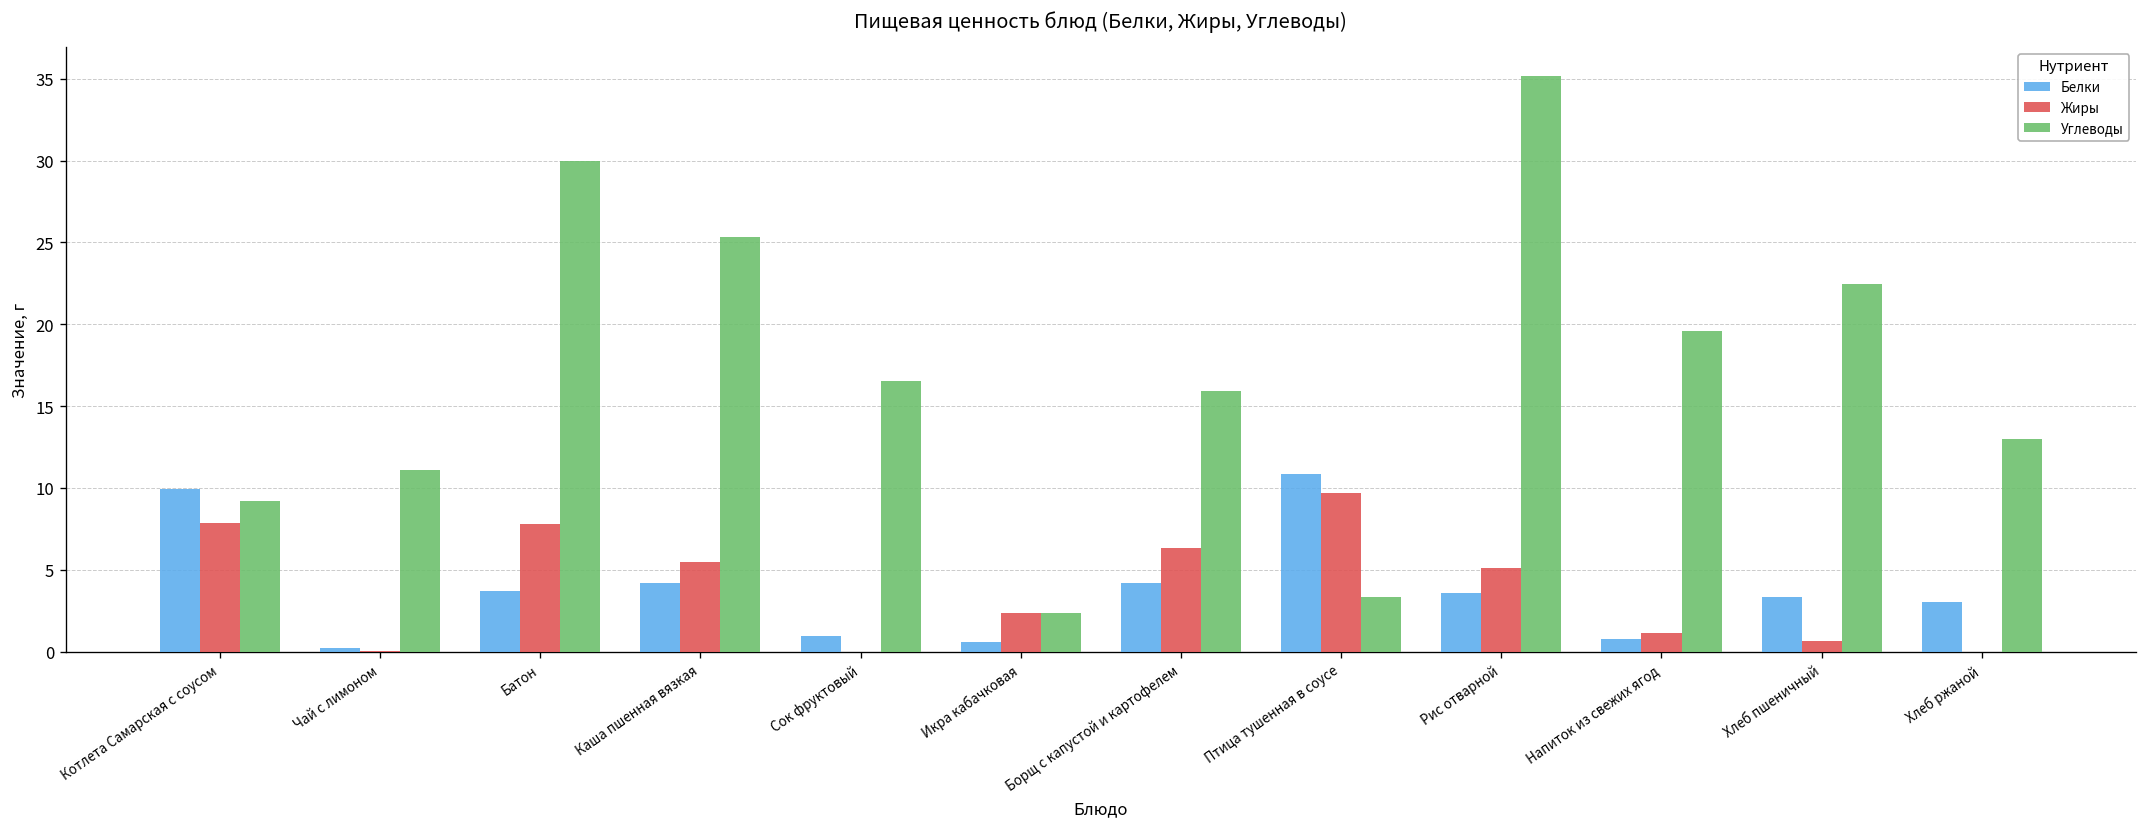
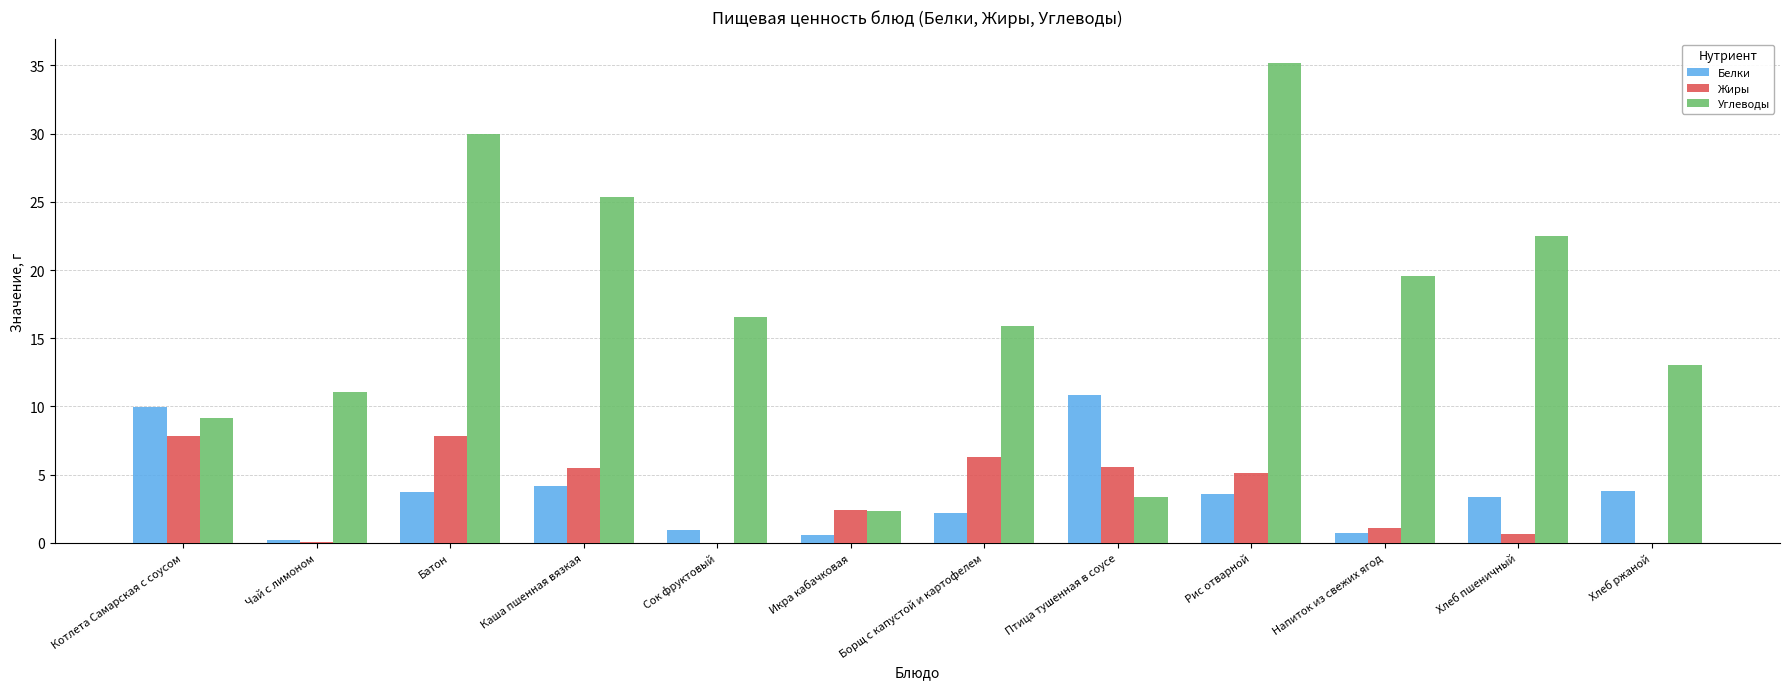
Белки, Борщ с капустой и картофелем: 4.2 -> 2.2
Жиры, Птица тушенная в соусе: 9.7 -> 5.6
Белки, Хлеб ржаной: 3.0 -> 3.8
